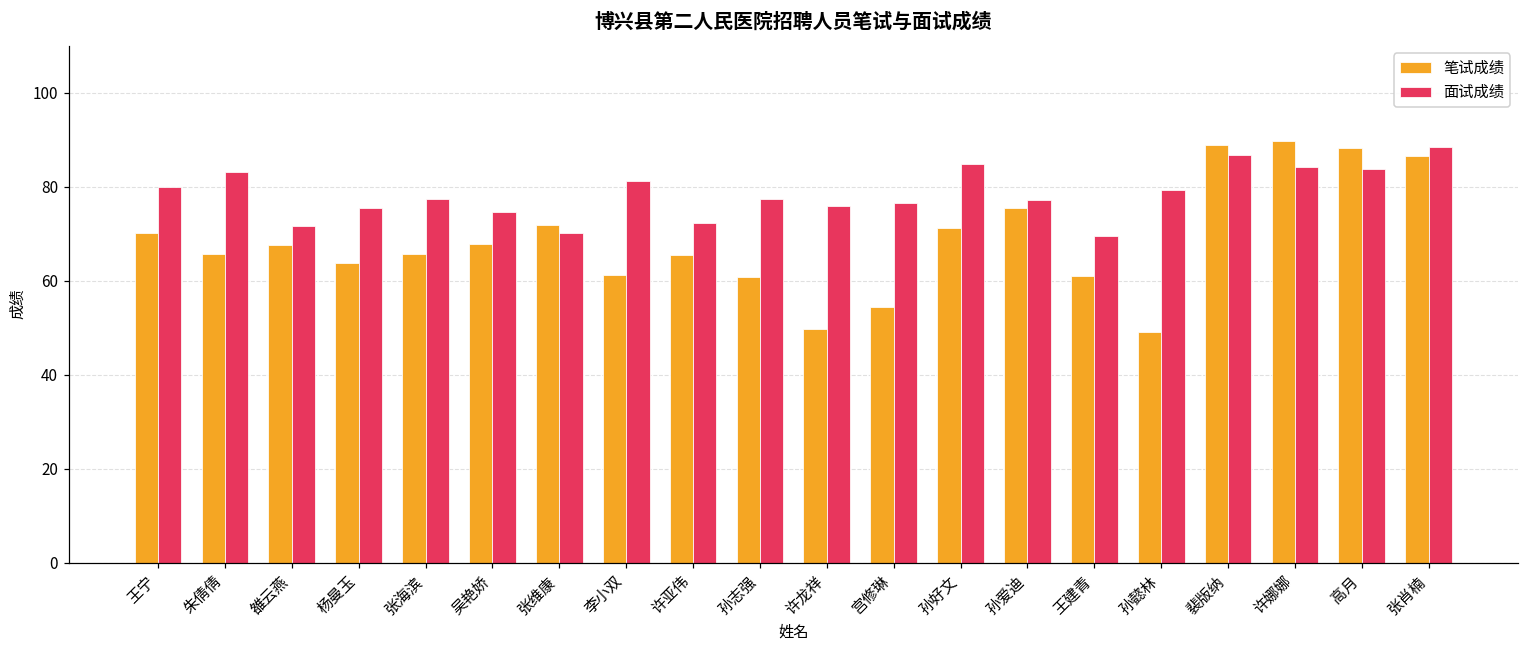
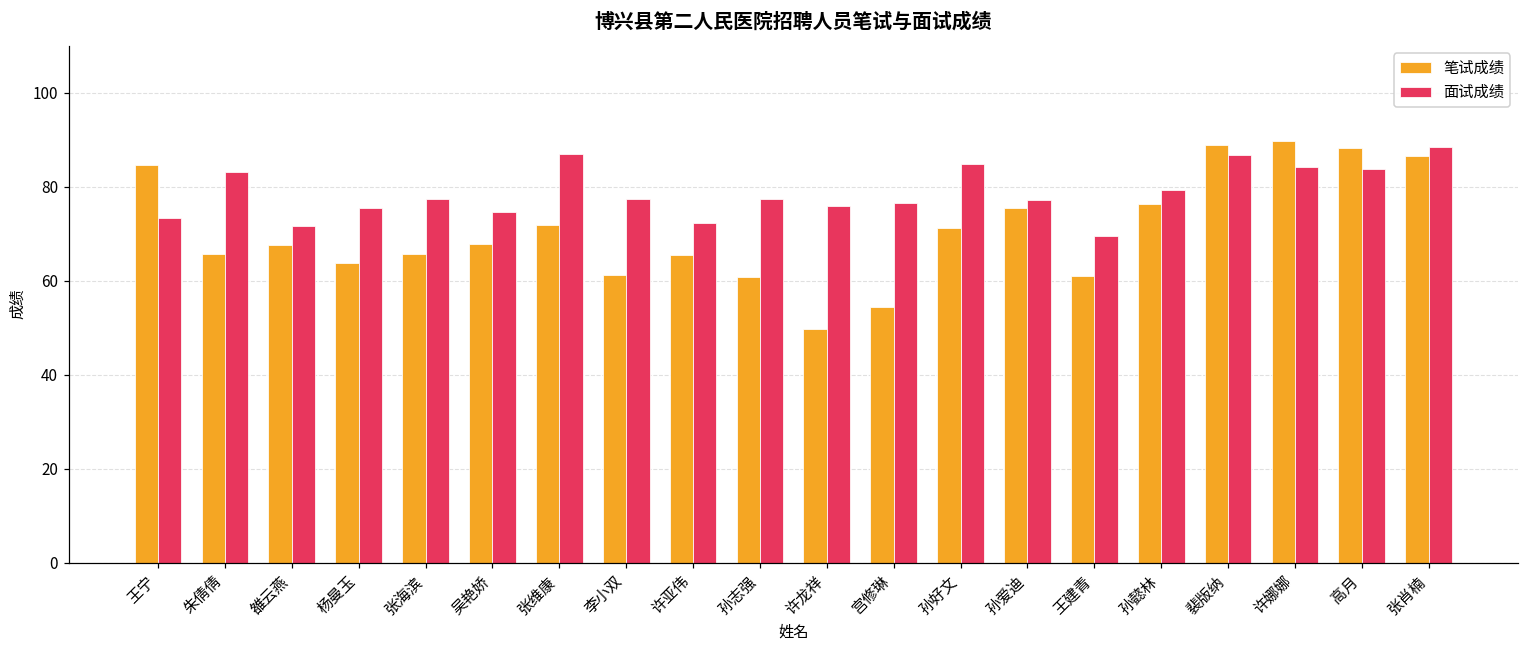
笔试成绩, 王宁: 70 -> 85
面试成绩, 王宁: 80 -> 73
面试成绩, 张维康: 70 -> 87
面试成绩, 李小双: 81 -> 77
笔试成绩, 孙懿林: 49 -> 76
